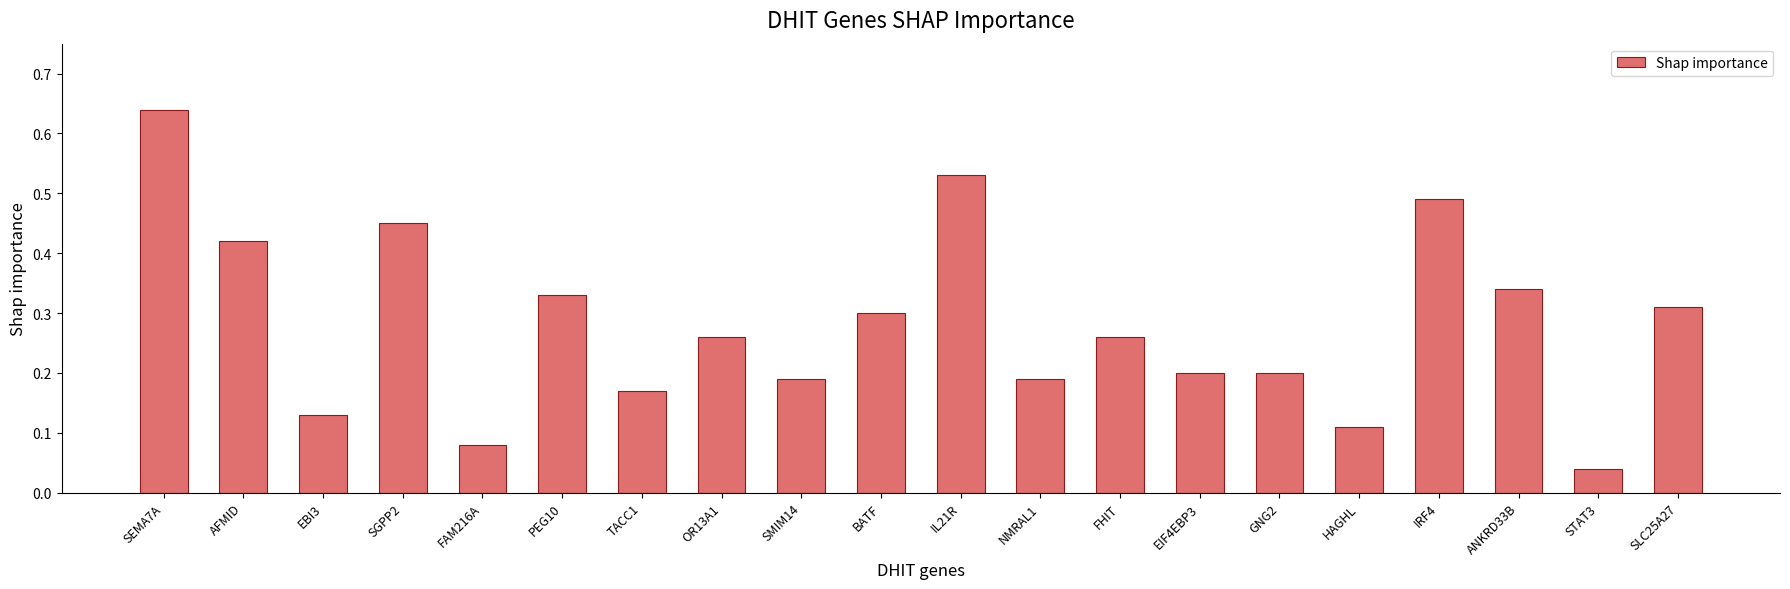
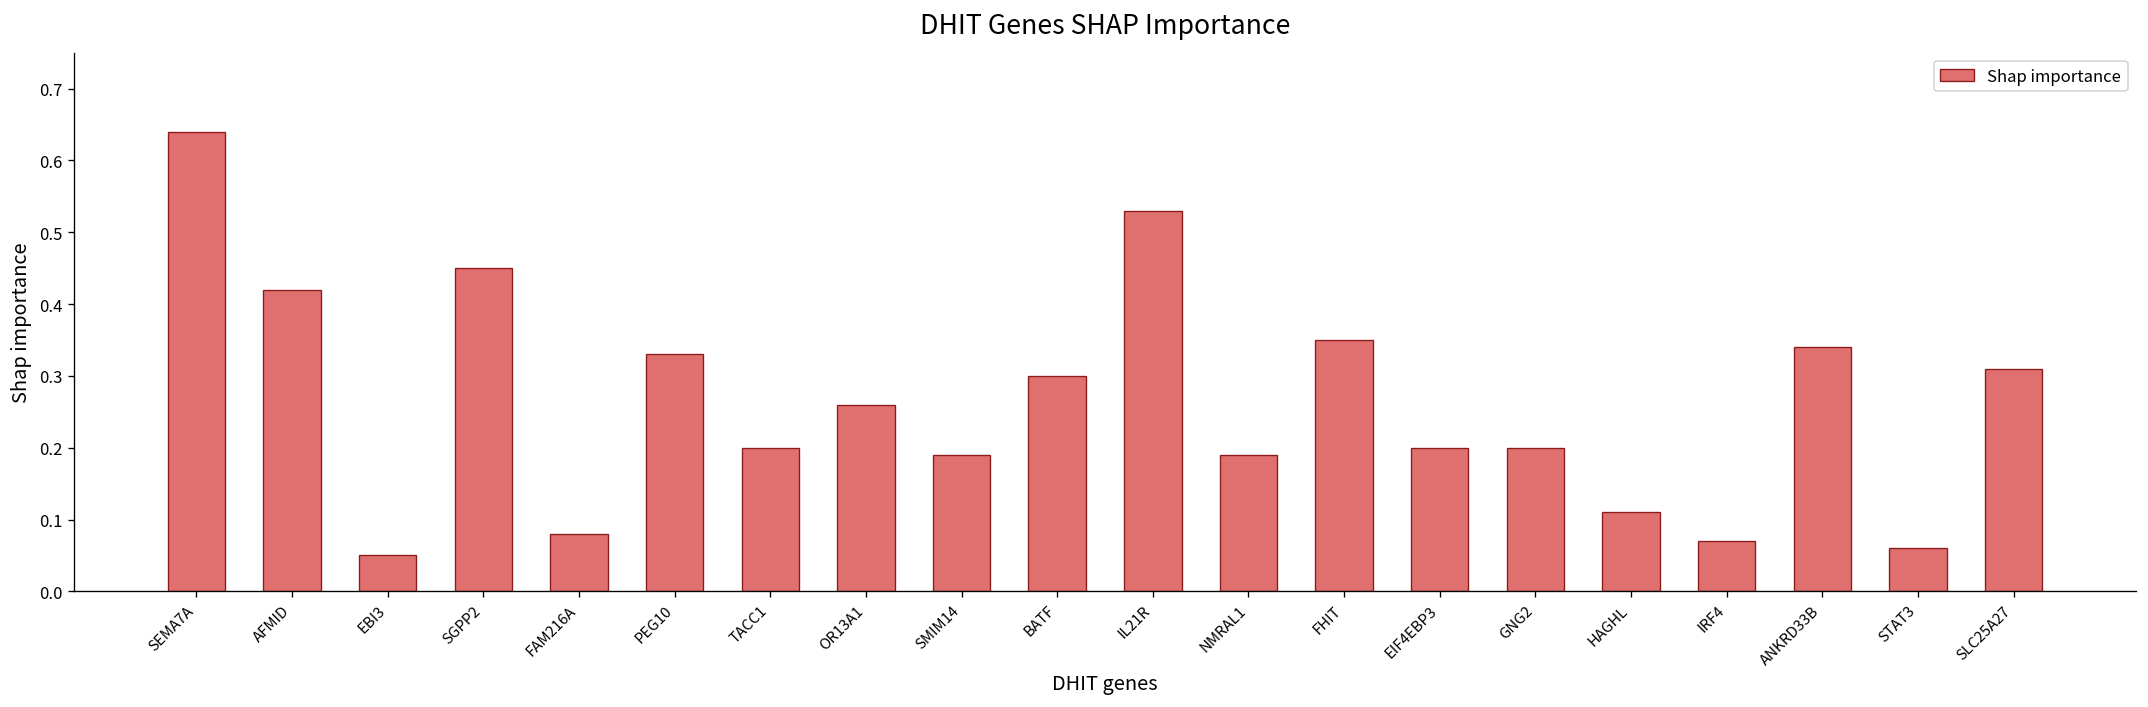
EBI3: 0.13 -> 0.05
TACC1: 0.17 -> 0.20
FHIT: 0.26 -> 0.35
IRF4: 0.49 -> 0.07
STAT3: 0.04 -> 0.06
